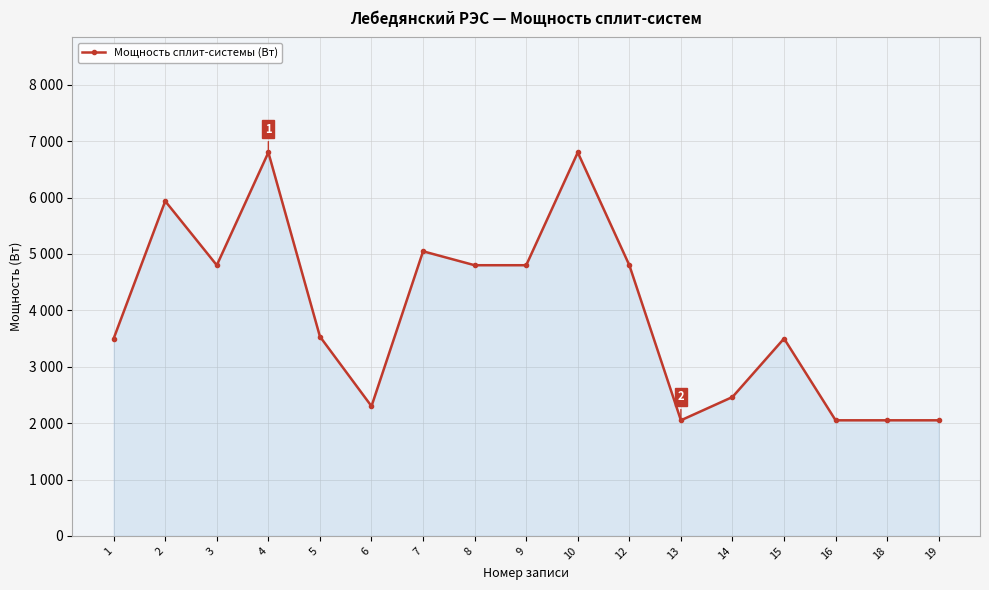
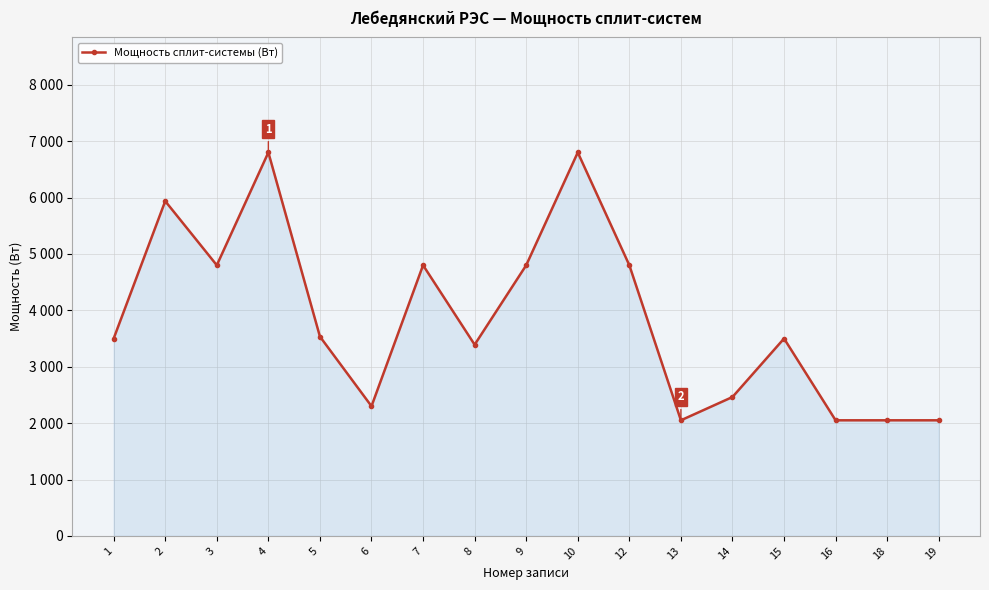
7: 5000 -> 4800
8: 4800 -> 3400
